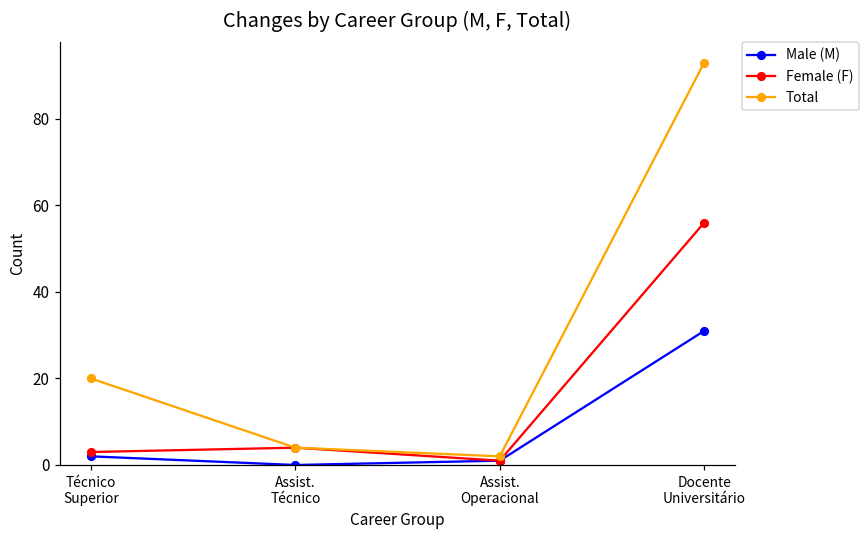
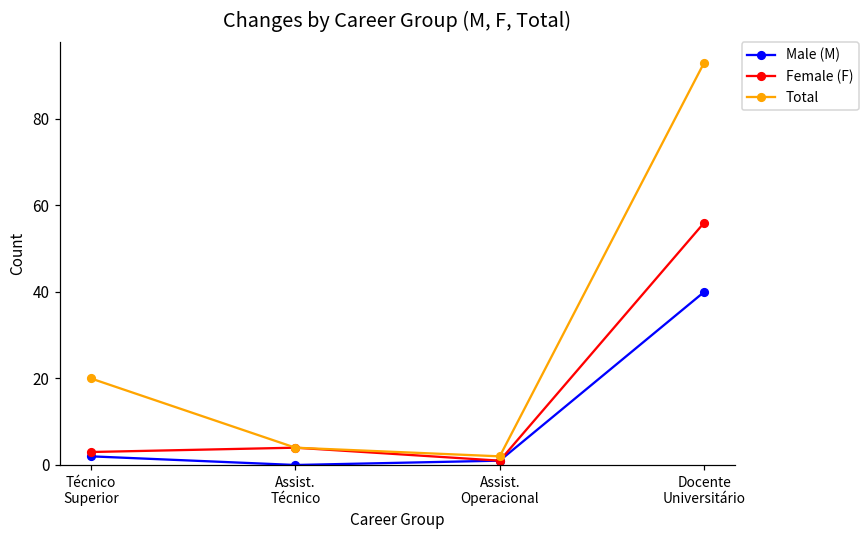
Male (M), Docente Universitário: 31 -> 40
